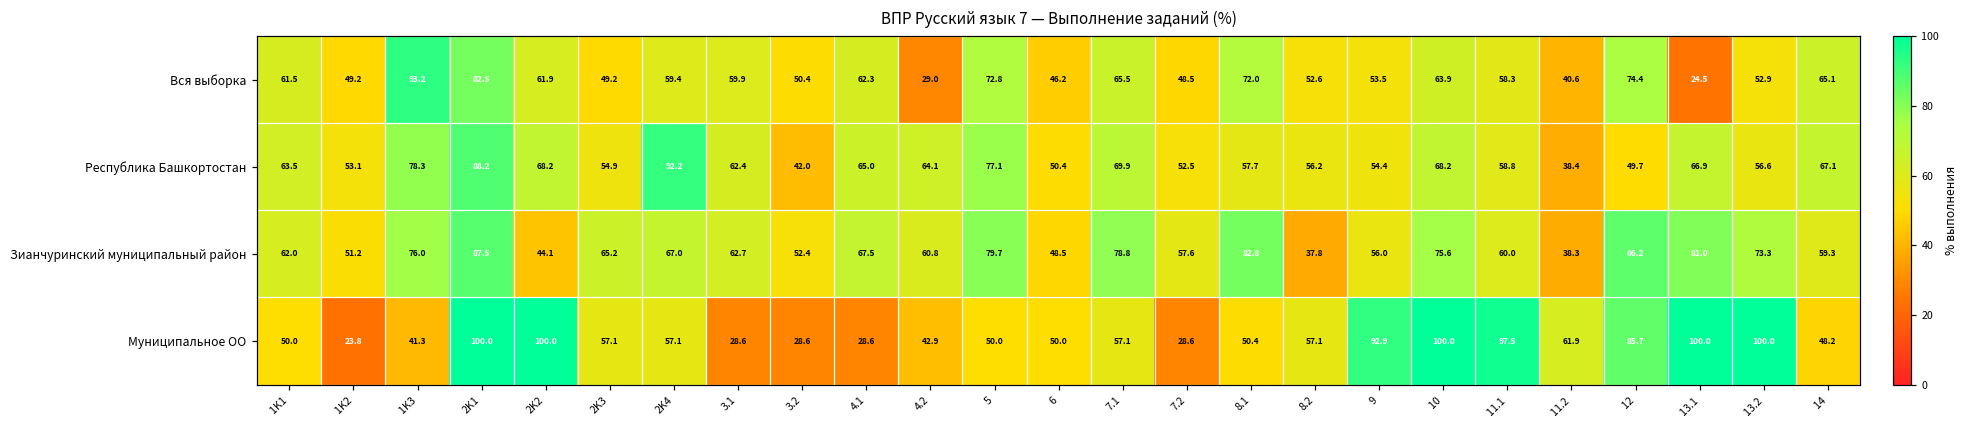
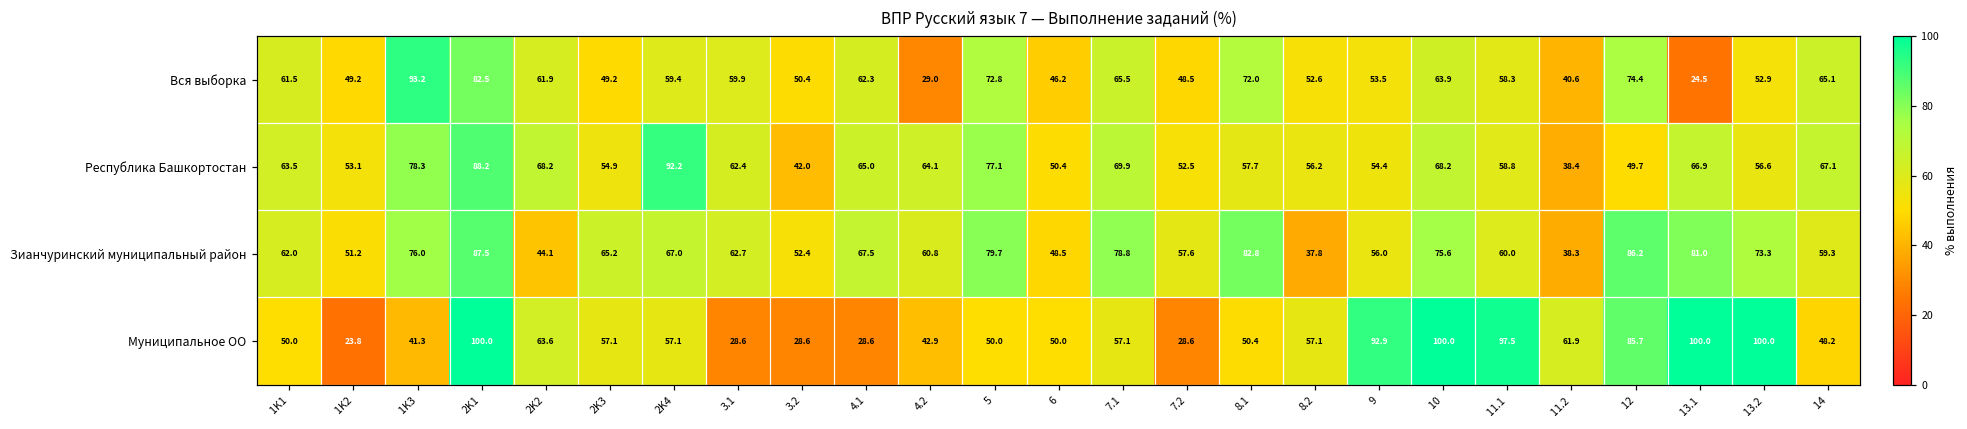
Муниципальное ОО, 2K2: 100.0 -> 63.6
